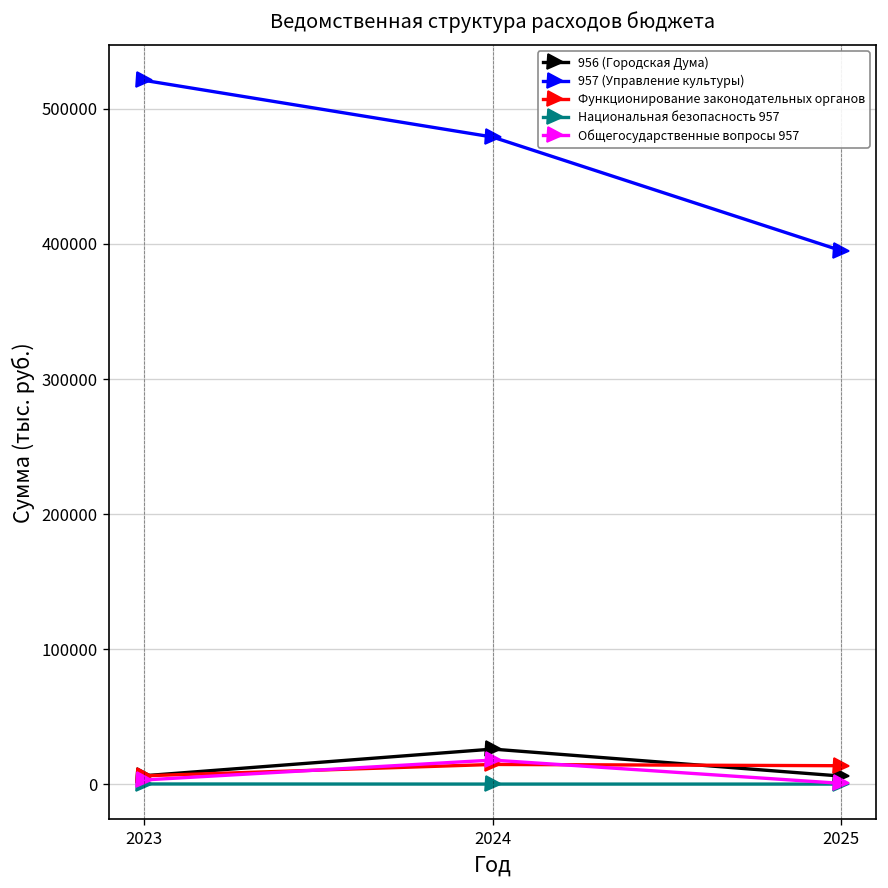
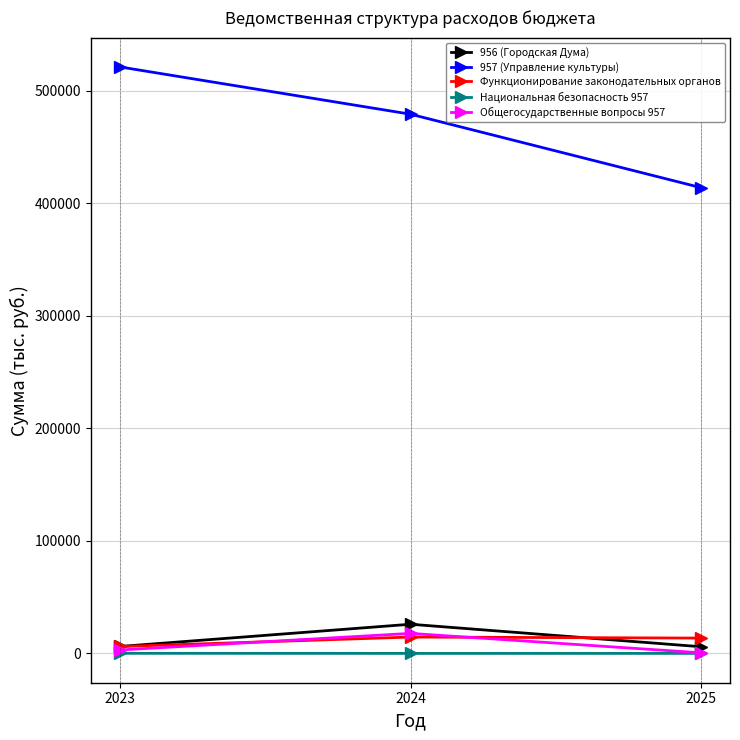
957 (Управление культуры), 2025: 395000 -> 414000
